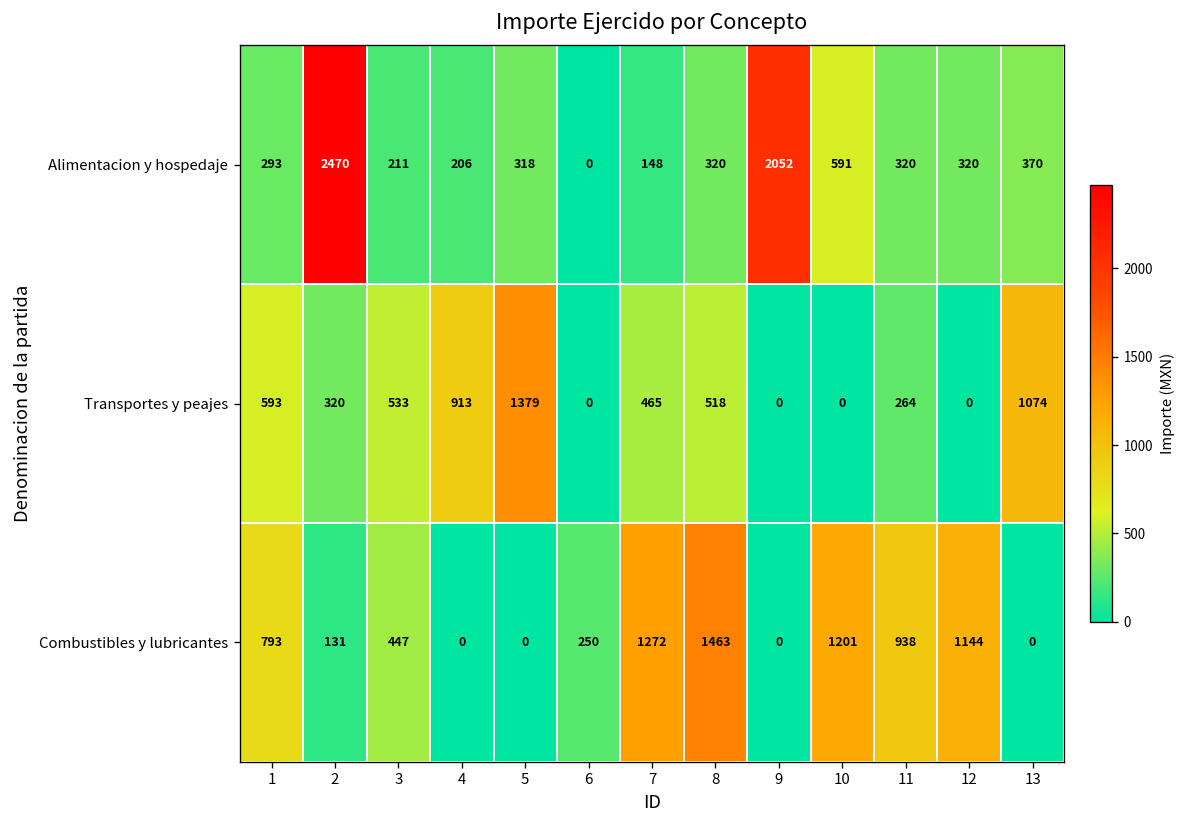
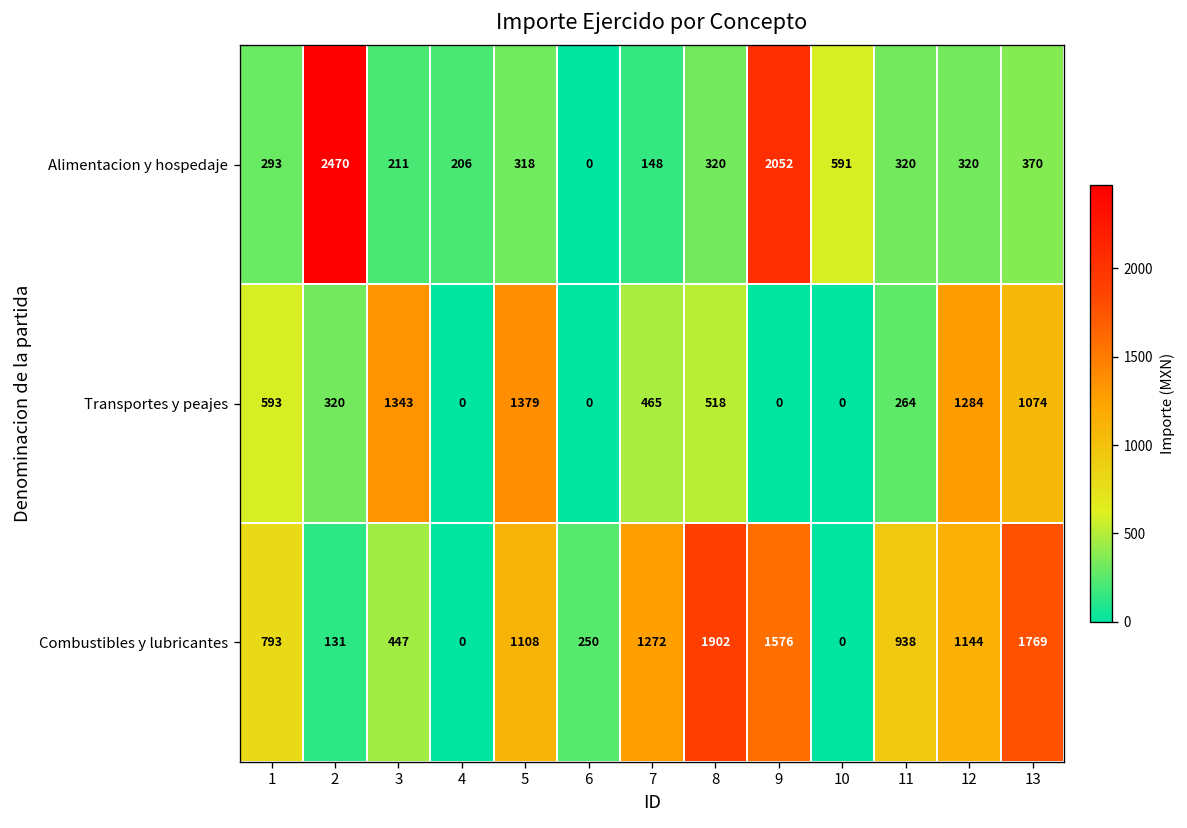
Transportes y peajes, 3: 533 -> 1343
Transportes y peajes, 4: 913 -> 0
Transportes y peajes, 12: 0 -> 1284
Combustibles y lubricantes, 5: 0 -> 1108
Combustibles y lubricantes, 8: 1463 -> 1902
Combustibles y lubricantes, 9: 0 -> 1576
Combustibles y lubricantes, 10: 1201 -> 0
Combustibles y lubricantes, 13: 0 -> 1769
